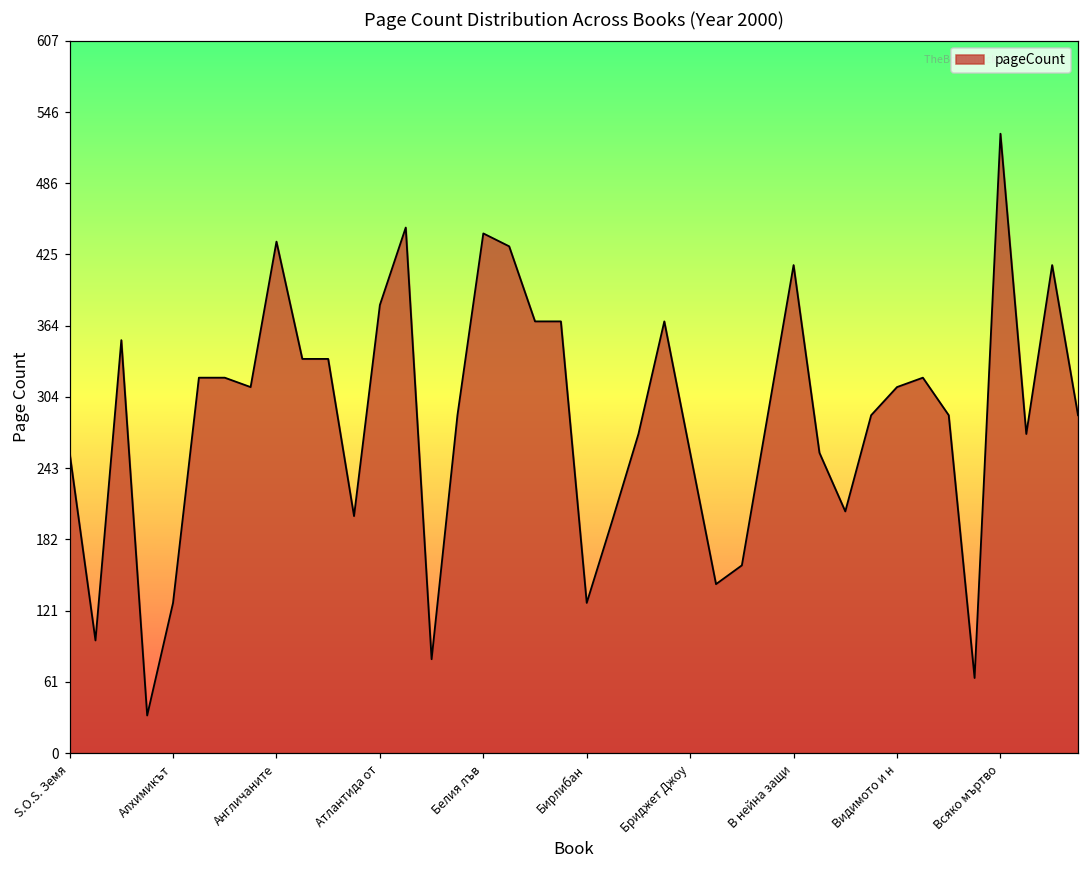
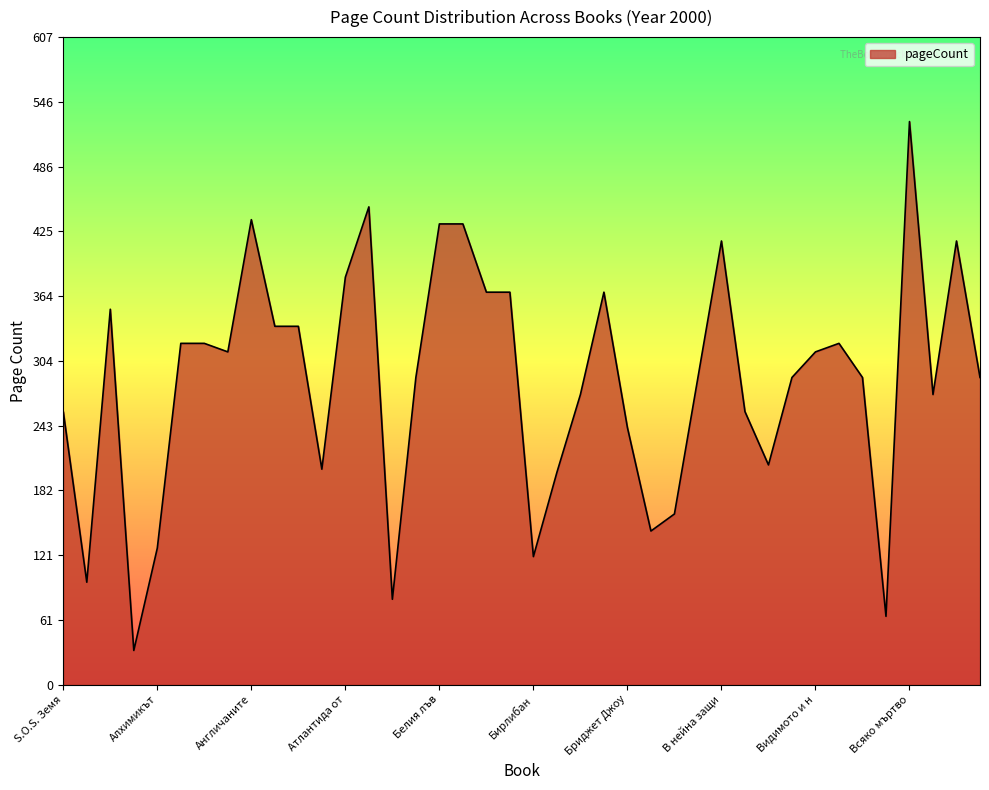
Белия лъв: 443 -> 432
Бирлибан: 128 -> 120
Бриджет Джоу: 256 -> 241
